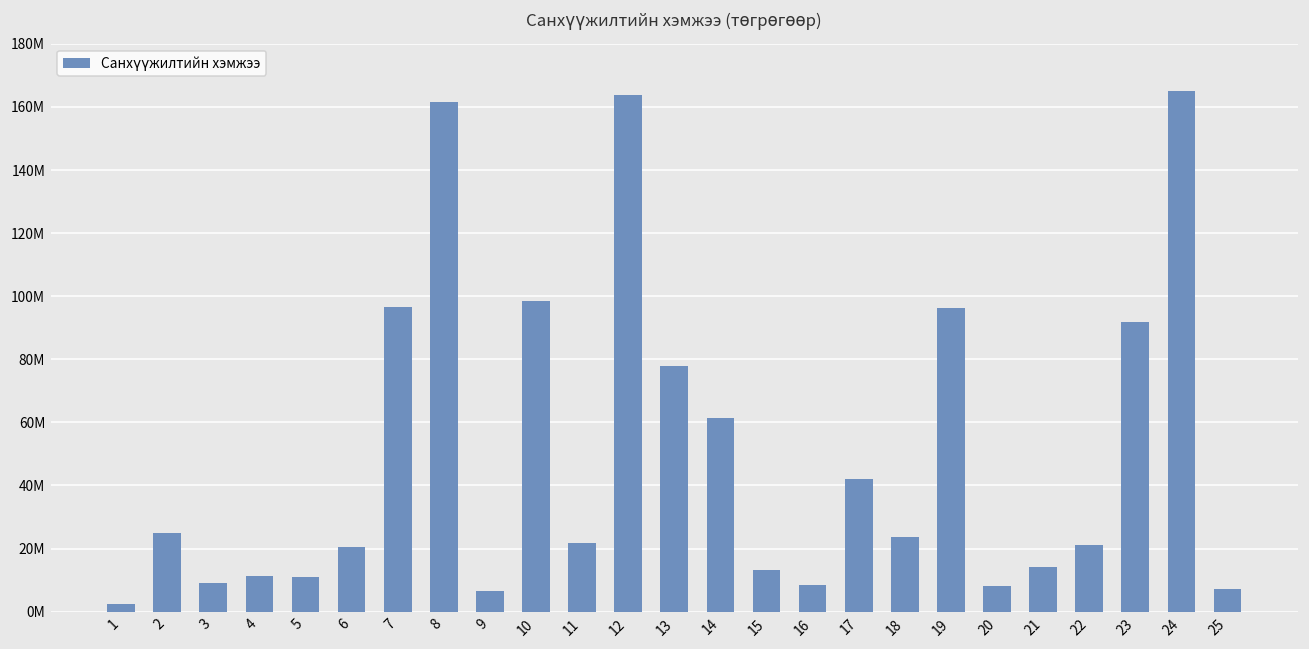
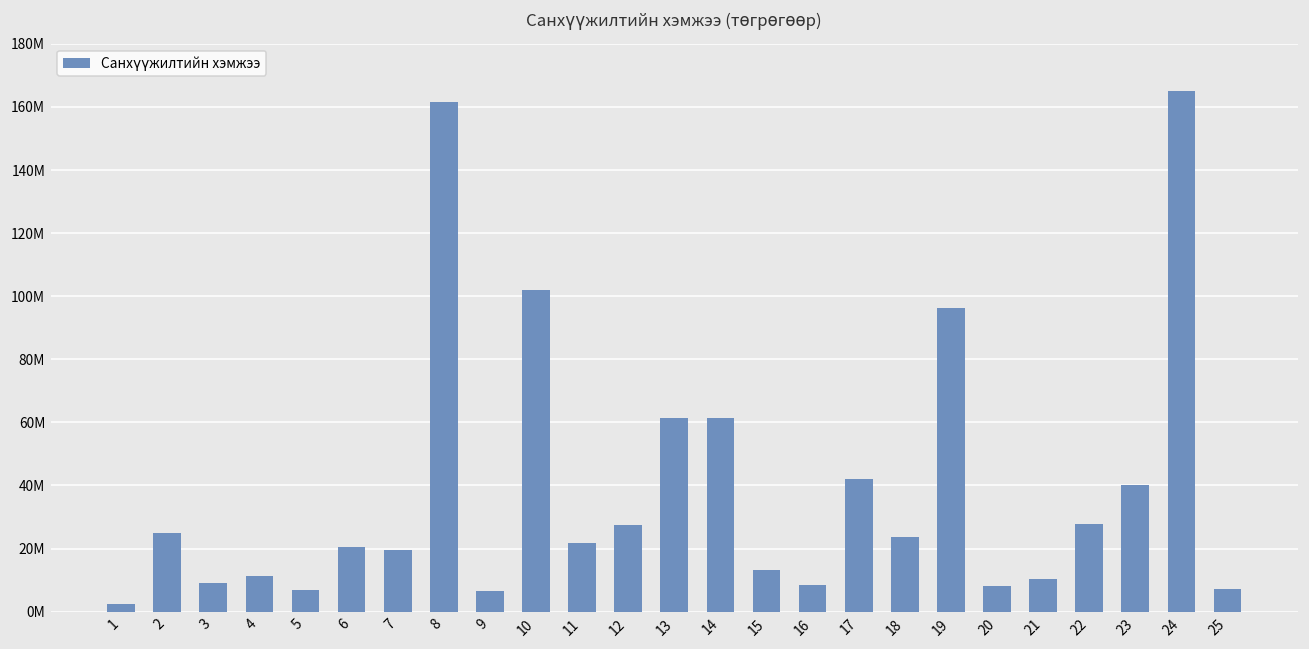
5: 11000000 -> 7000000
7: 97000000 -> 19000000
10: 99000000 -> 102000000
12: 164000000 -> 27000000
13: 78000000 -> 61000000
21: 14000000 -> 10000000
22: 21000000 -> 28000000
23: 92000000 -> 40000000
